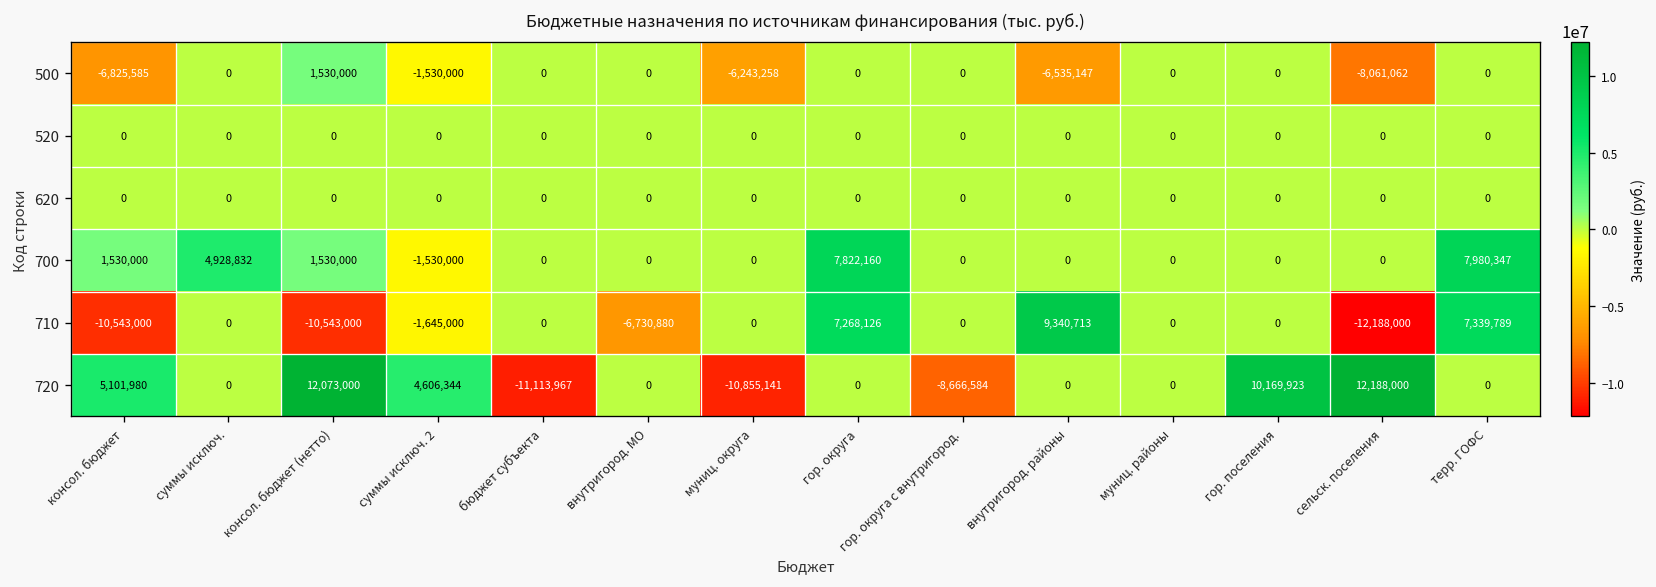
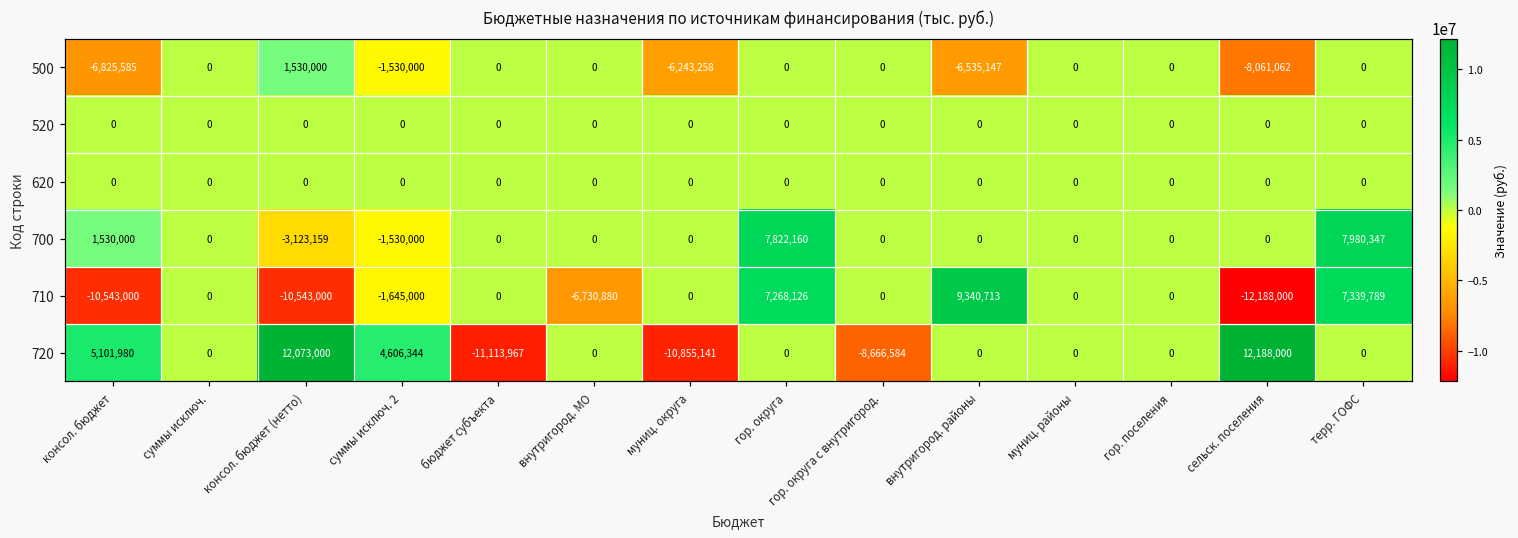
700, суммы исключ.: 4,928,832 -> 0
700, консол. бюджет (нетто): 1,530,000 -> -3,123,159
720, гор. поселения: 10,169,923 -> 0
